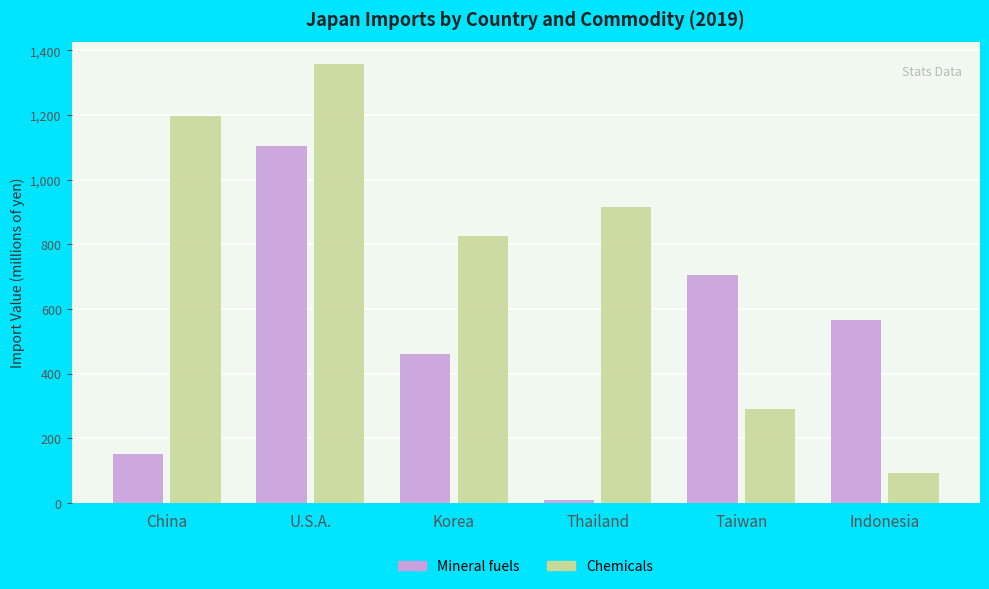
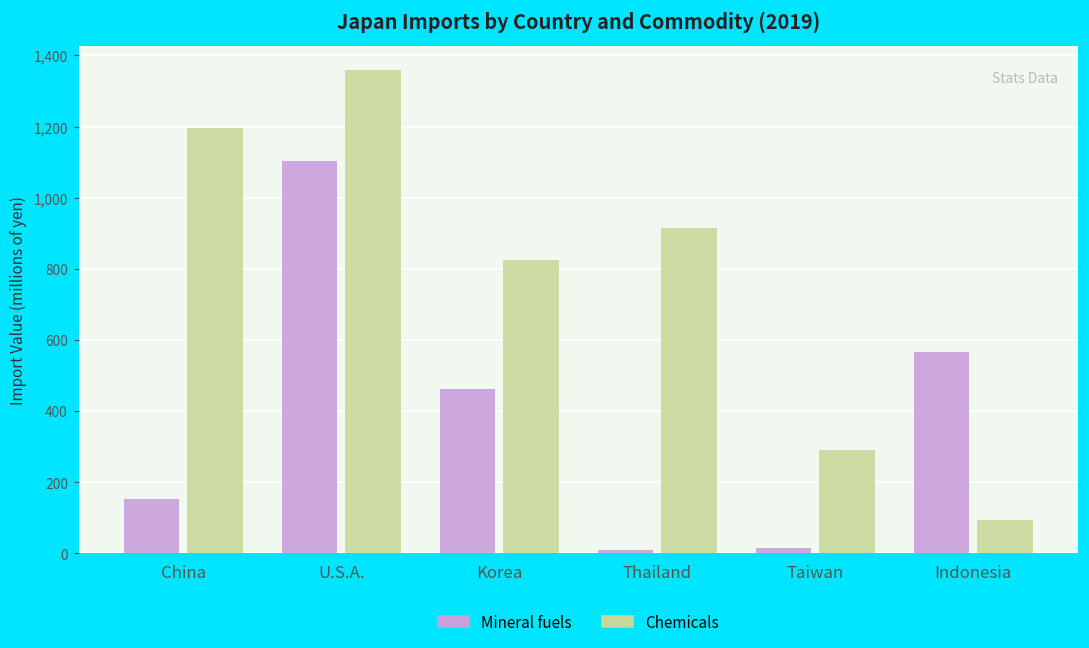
Mineral fuels, Taiwan: 710 -> 20
